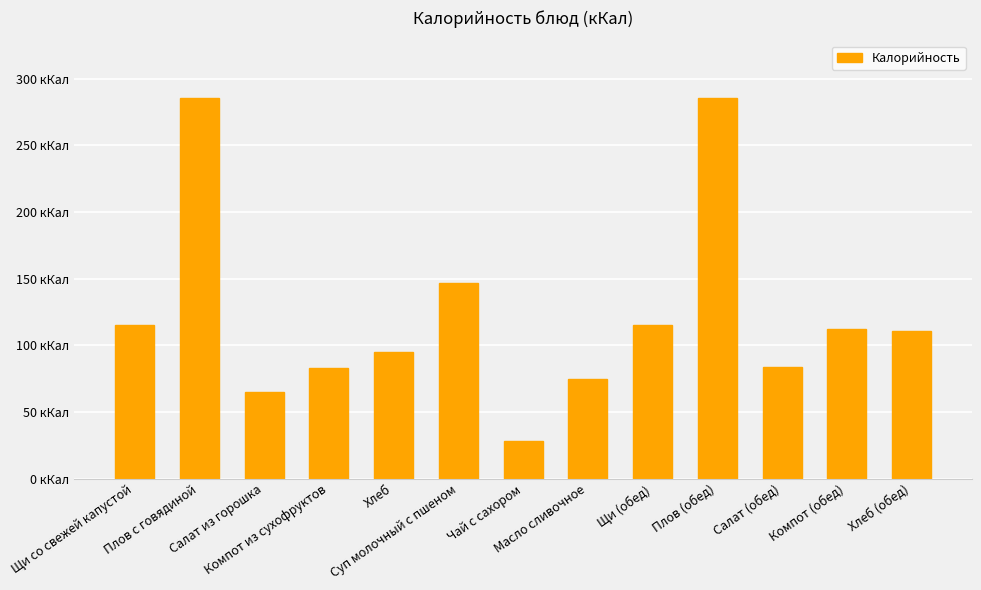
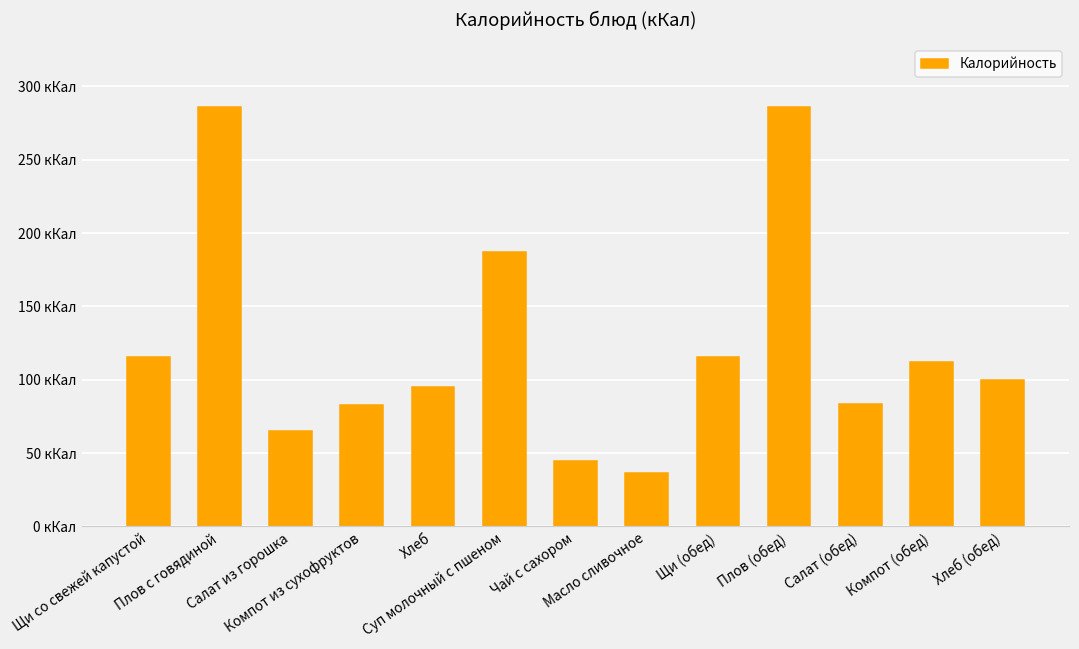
Суп молочный с пшеном: 147 кКал -> 187 кКал
Чай с сахором: 28 кКал -> 44 кКал
Масло сливочное: 75 кКал -> 36 кКал
Хлеб (обед): 111 кКал -> 100 кКал
